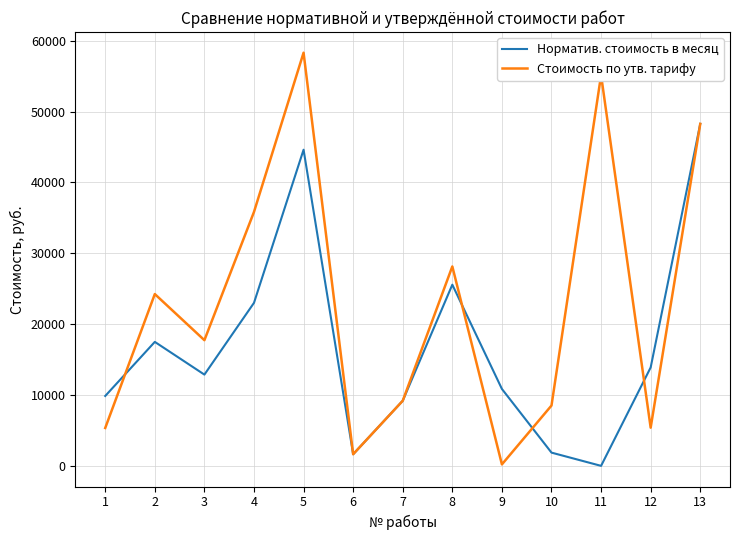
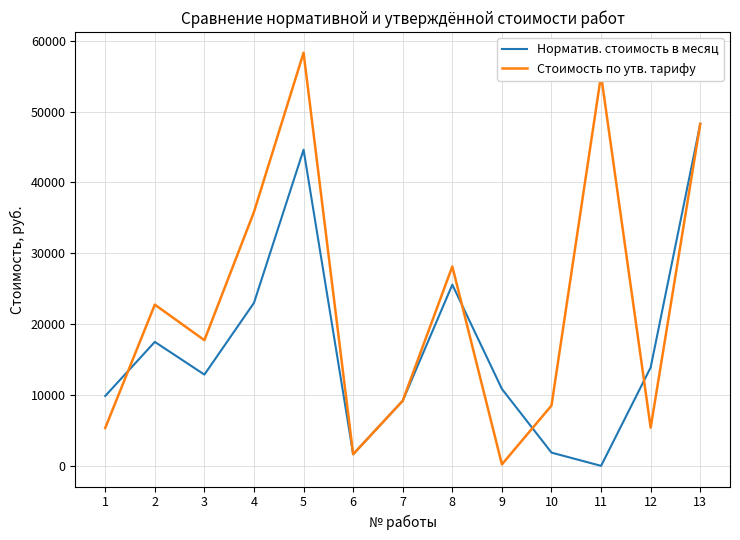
Стоимость по утв. тарифу, 2: 24000 -> 23000
